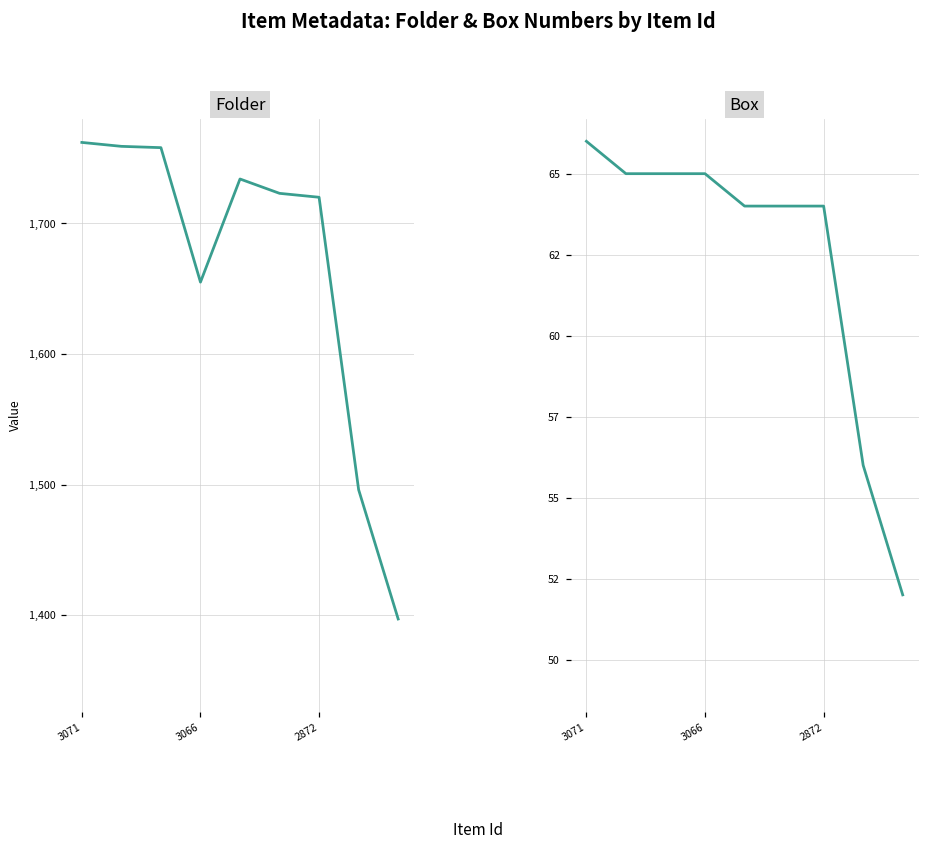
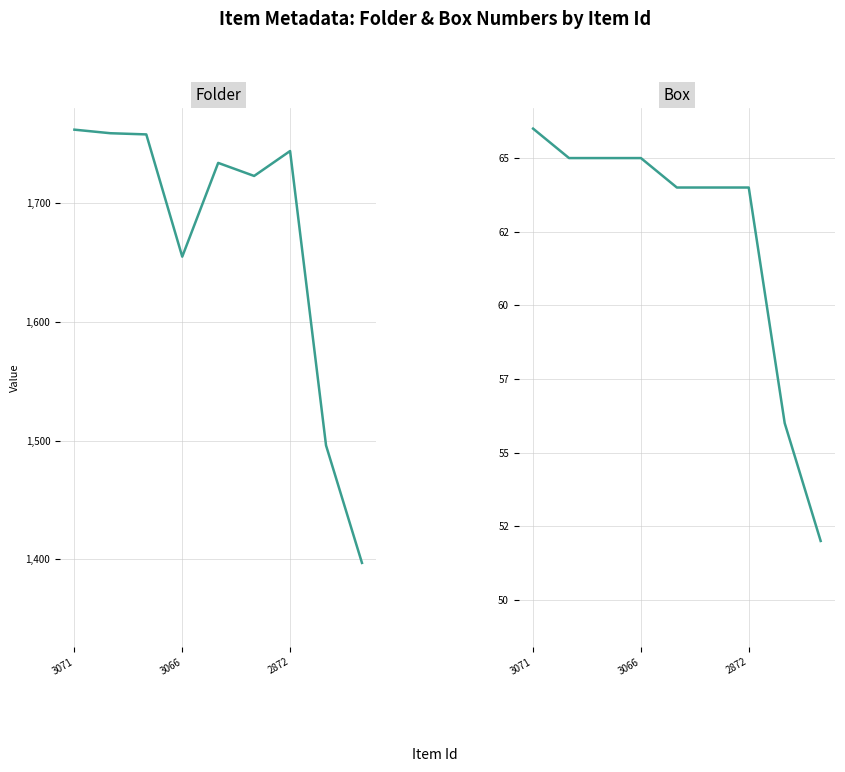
Folder, 2872: 1,720 -> 1,744
